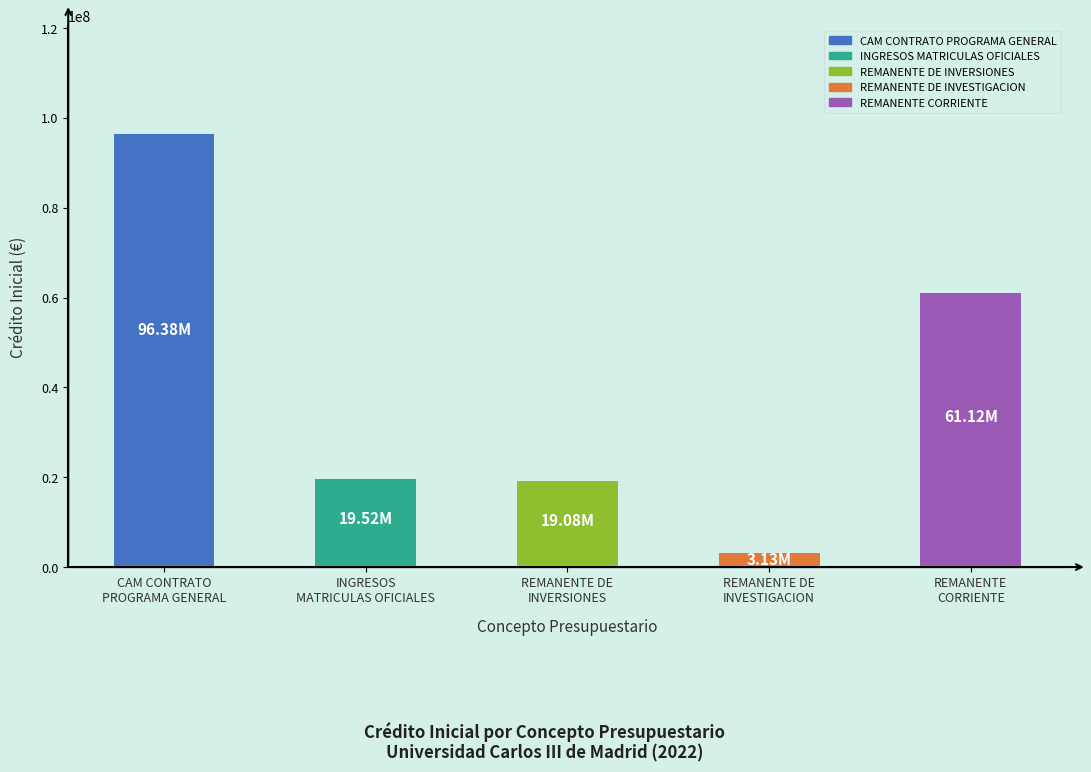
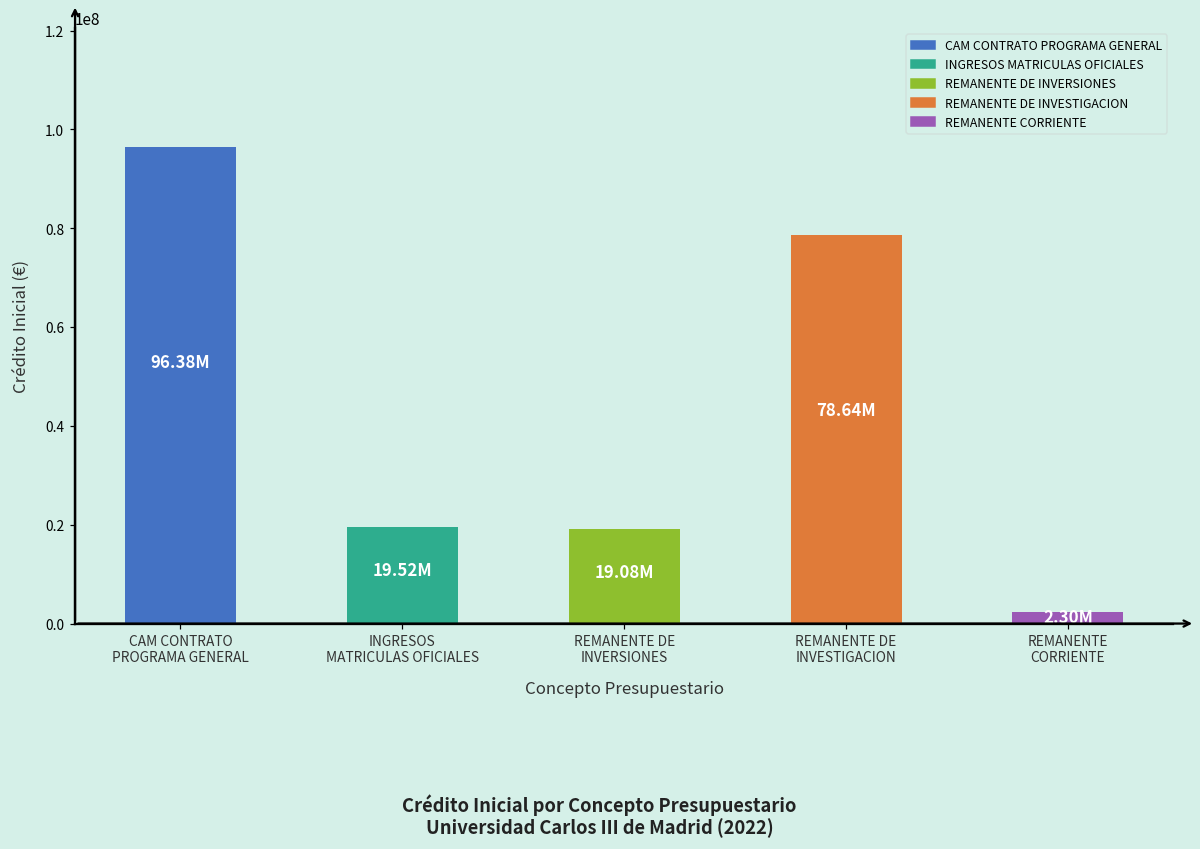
REMANENTE DE INVESTIGACION: 3.13M -> 78.64M
REMANENTE CORRIENTE: 61.12M -> 2.30M
